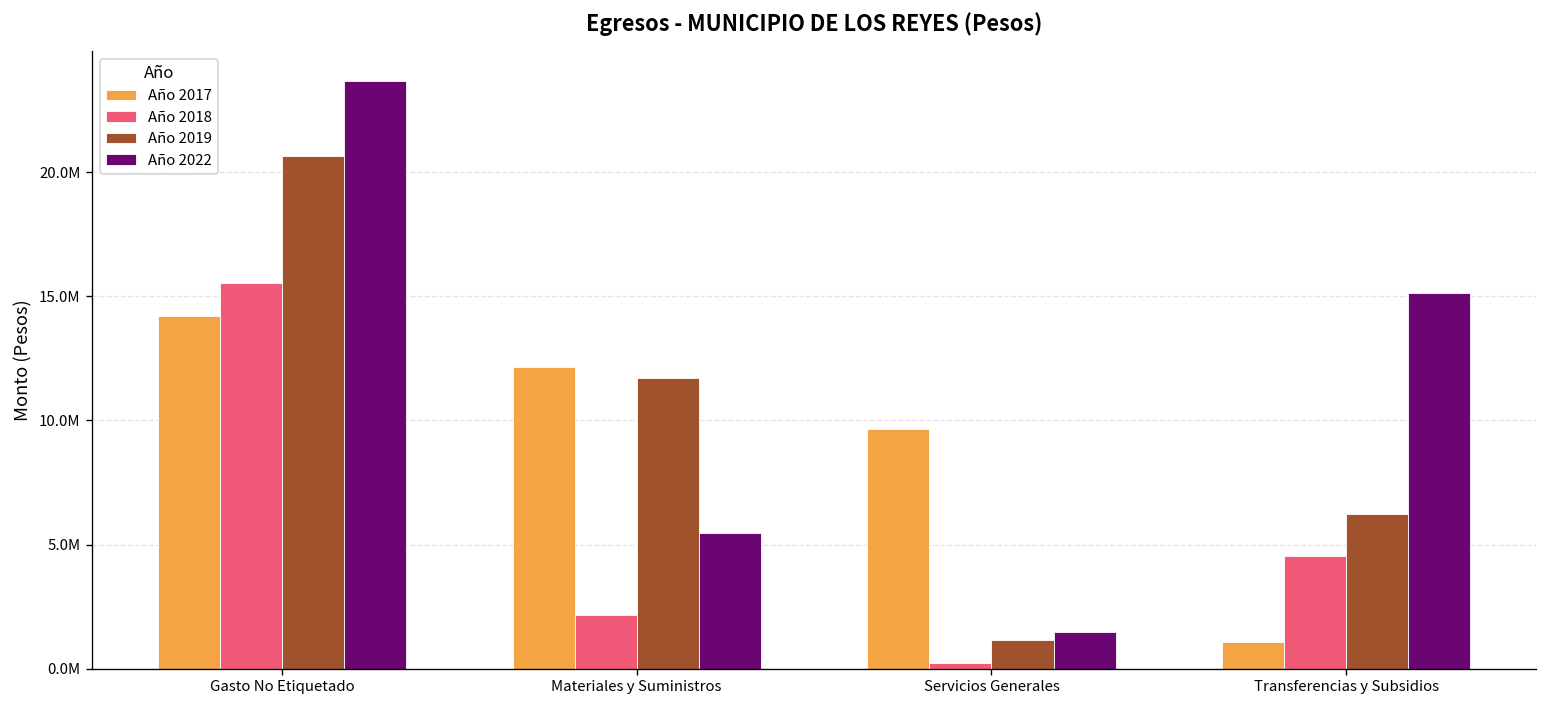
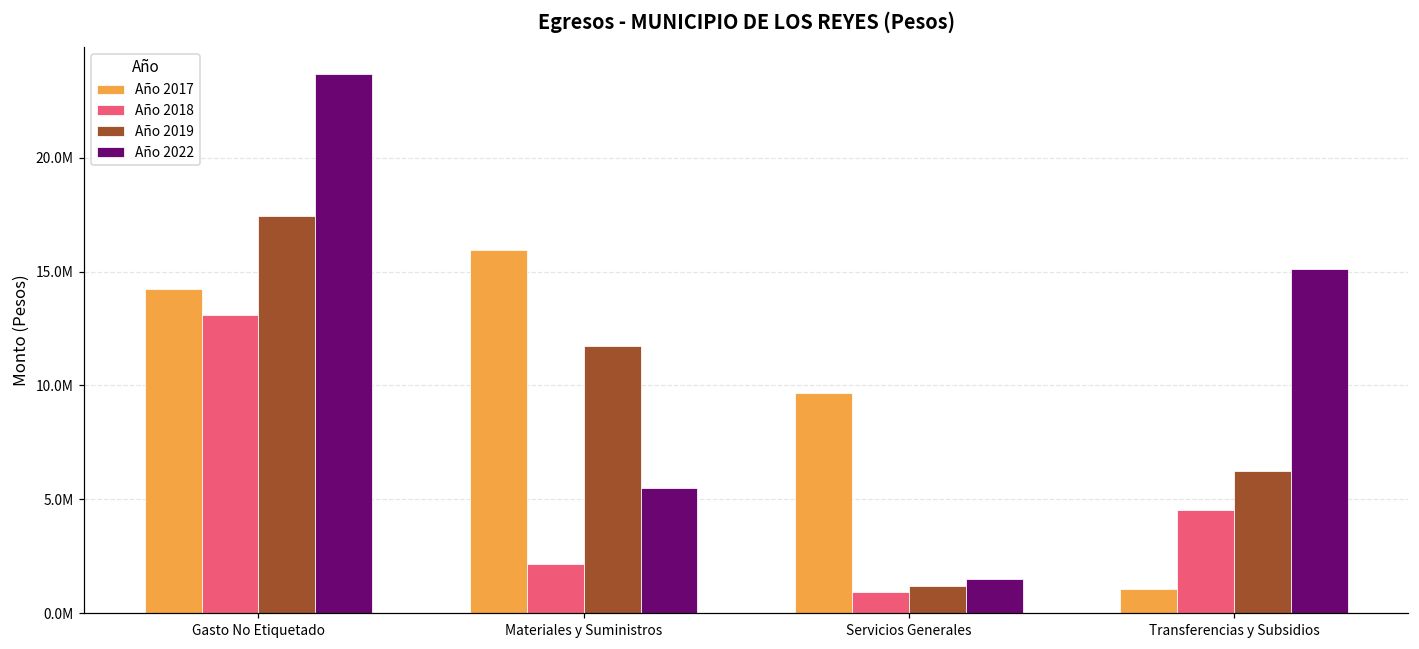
Año 2018, Gasto No Etiquetado: 15500000 -> 13100000
Año 2019, Gasto No Etiquetado: 20600000 -> 17500000
Año 2017, Materiales y Suministros: 12200000 -> 16000000
Año 2018, Servicios Generales: 200000 -> 900000
